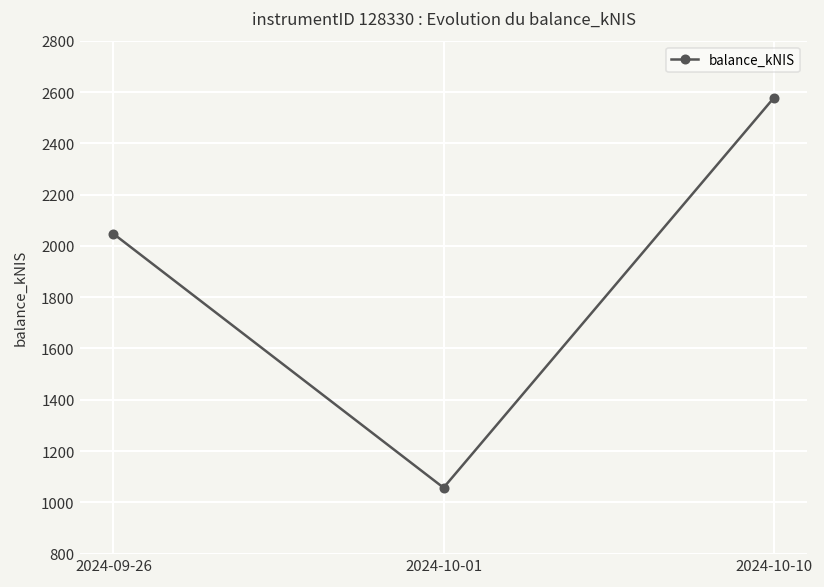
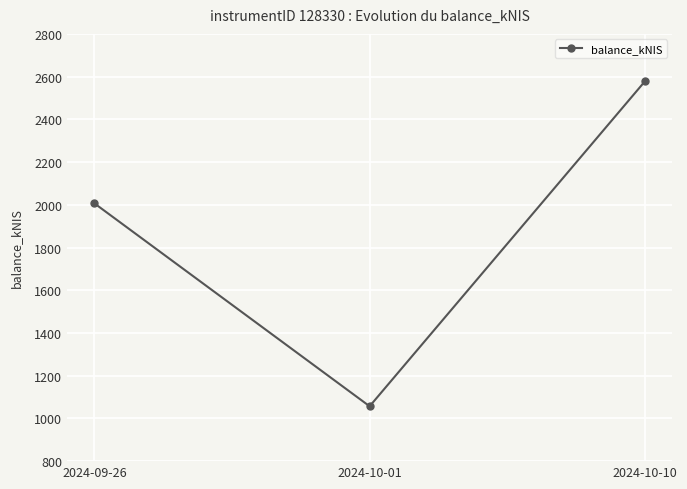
2024-09-26: 2050 -> 2010
